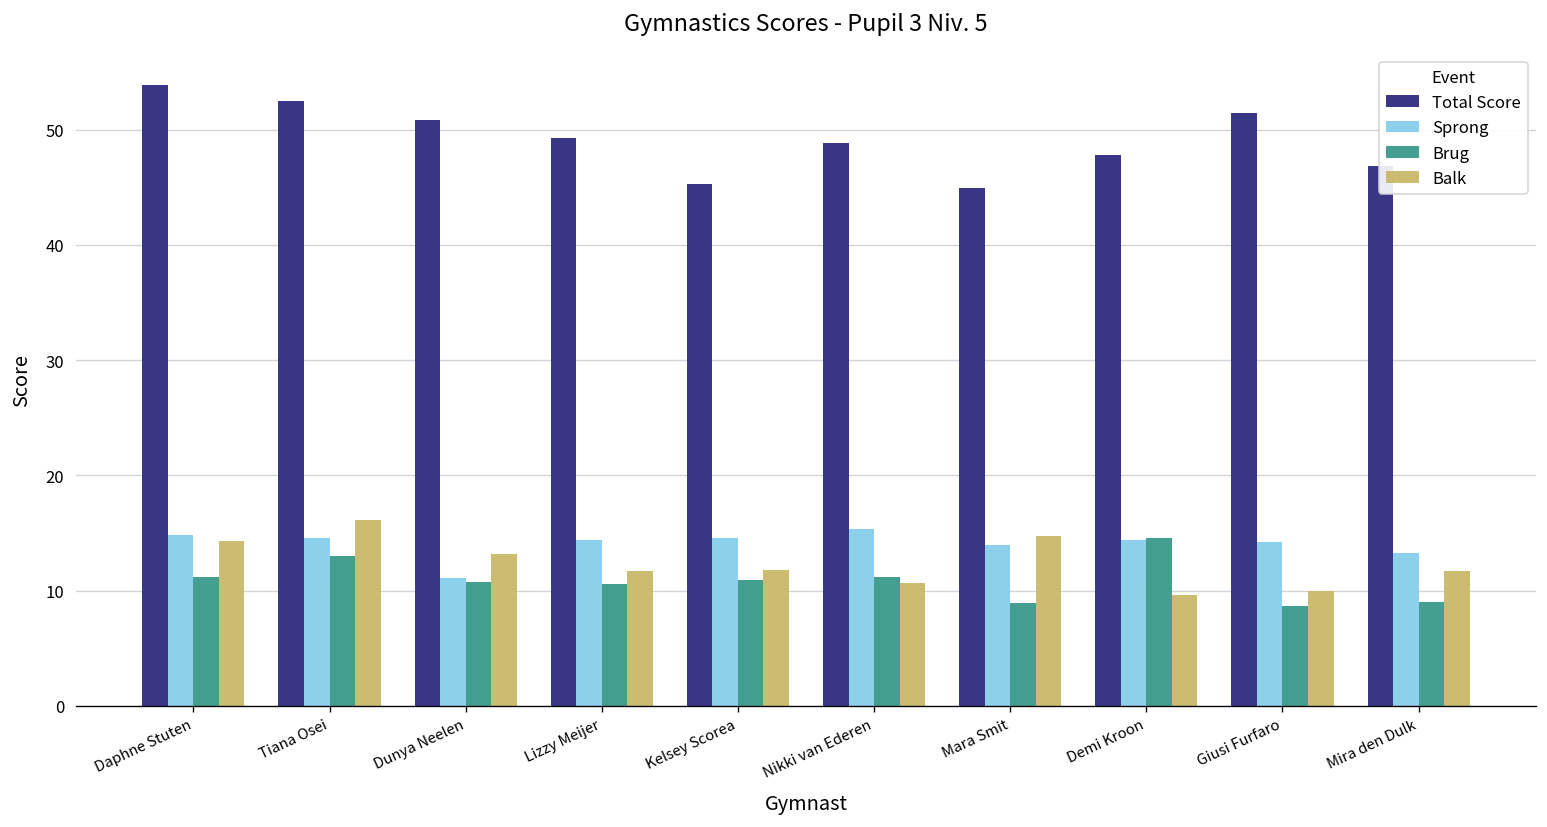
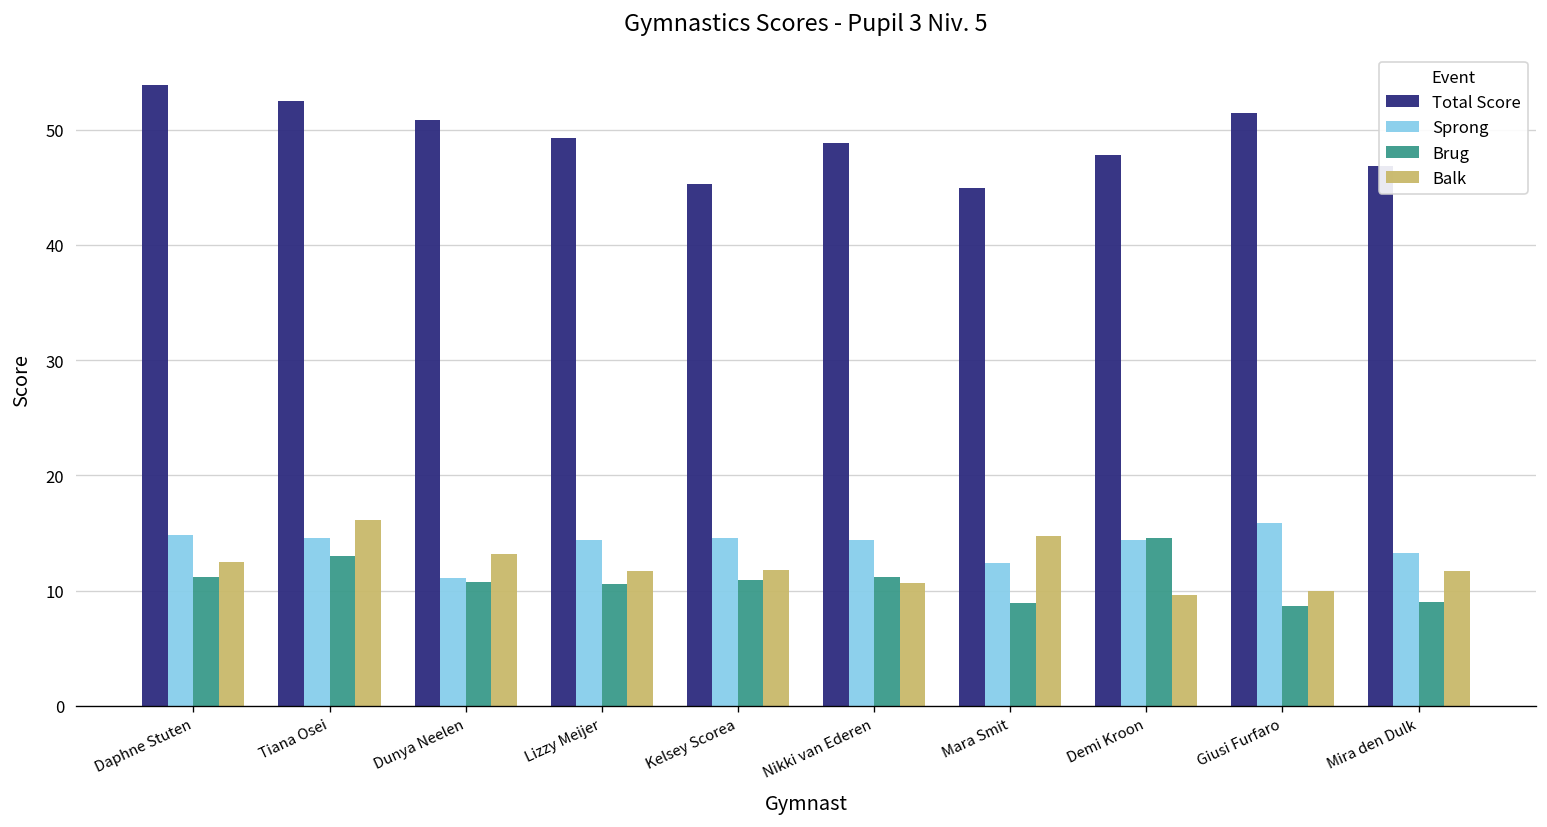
Balk, Daphne Stuten: 14 -> 13
Sprong, Nikki van Ederen: 15 -> 14
Sprong, Mara Smit: 14 -> 12
Sprong, Giusi Furfaro: 14 -> 16
